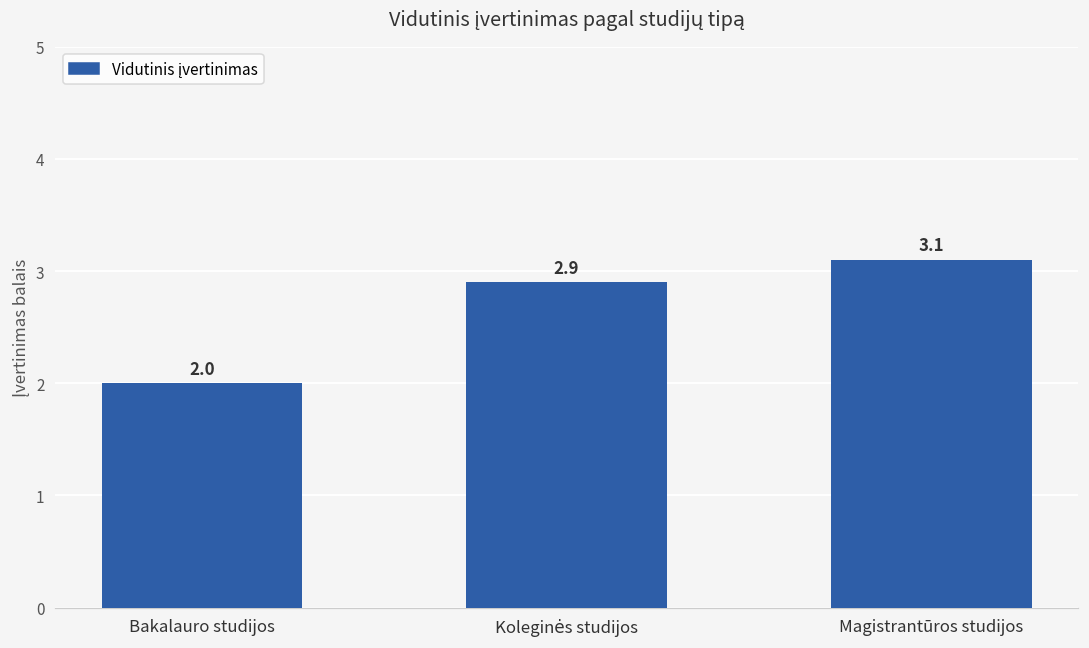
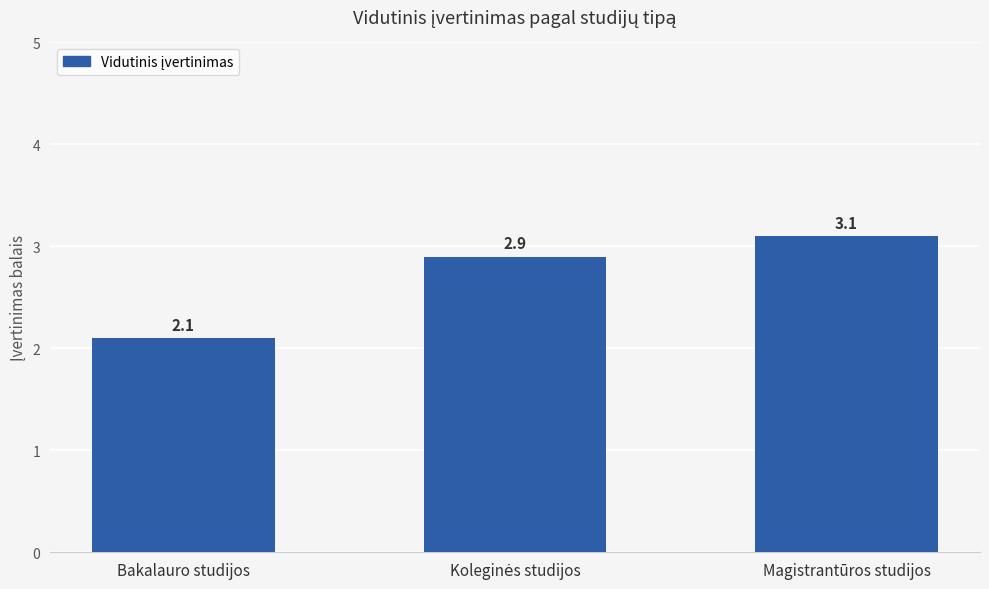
Bakalauro studijos: 2.0 -> 2.1
